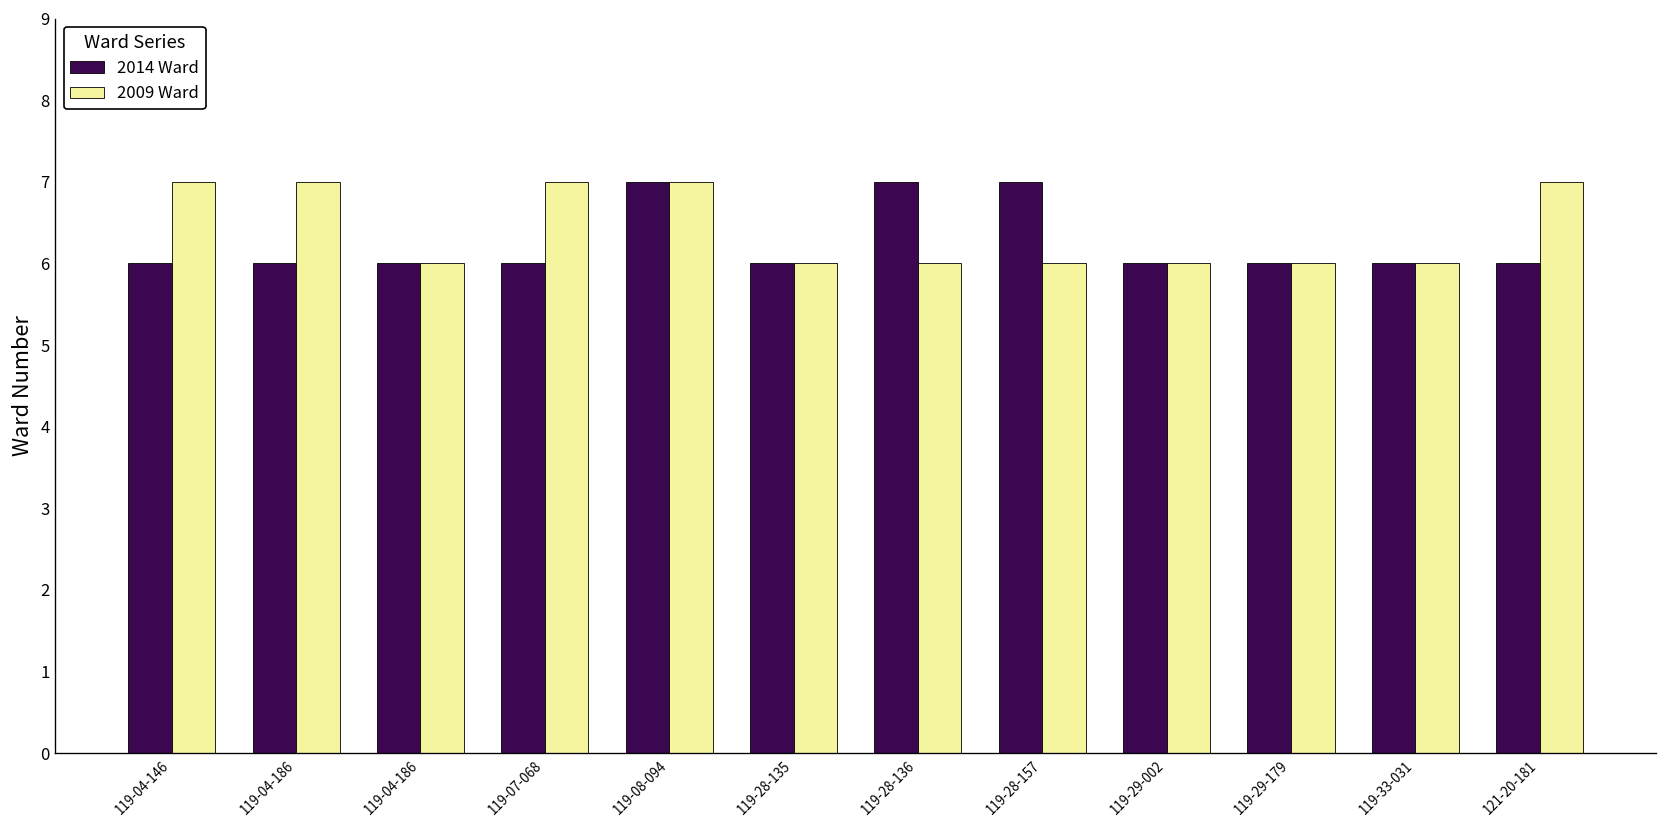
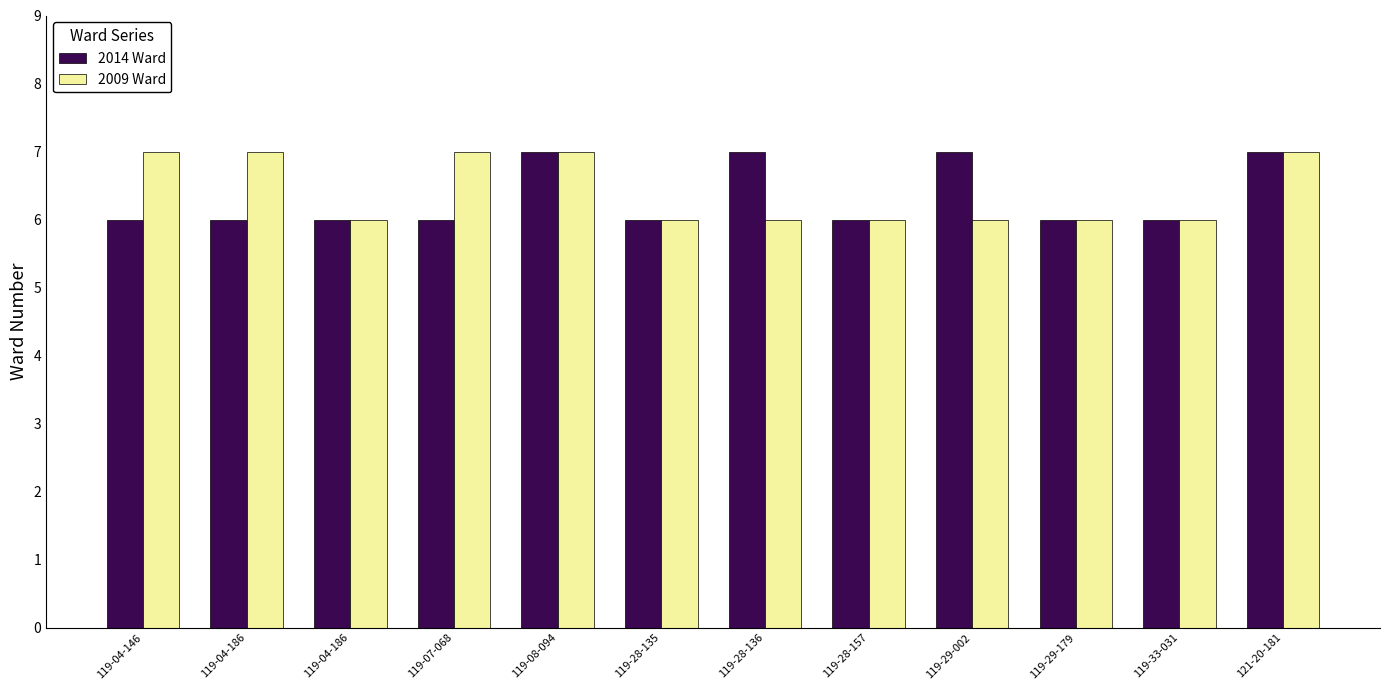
2014 Ward, 119-28-157: 7 -> 6
2014 Ward, 119-29-002: 6 -> 7
2014 Ward, 121-20-181: 6 -> 7
